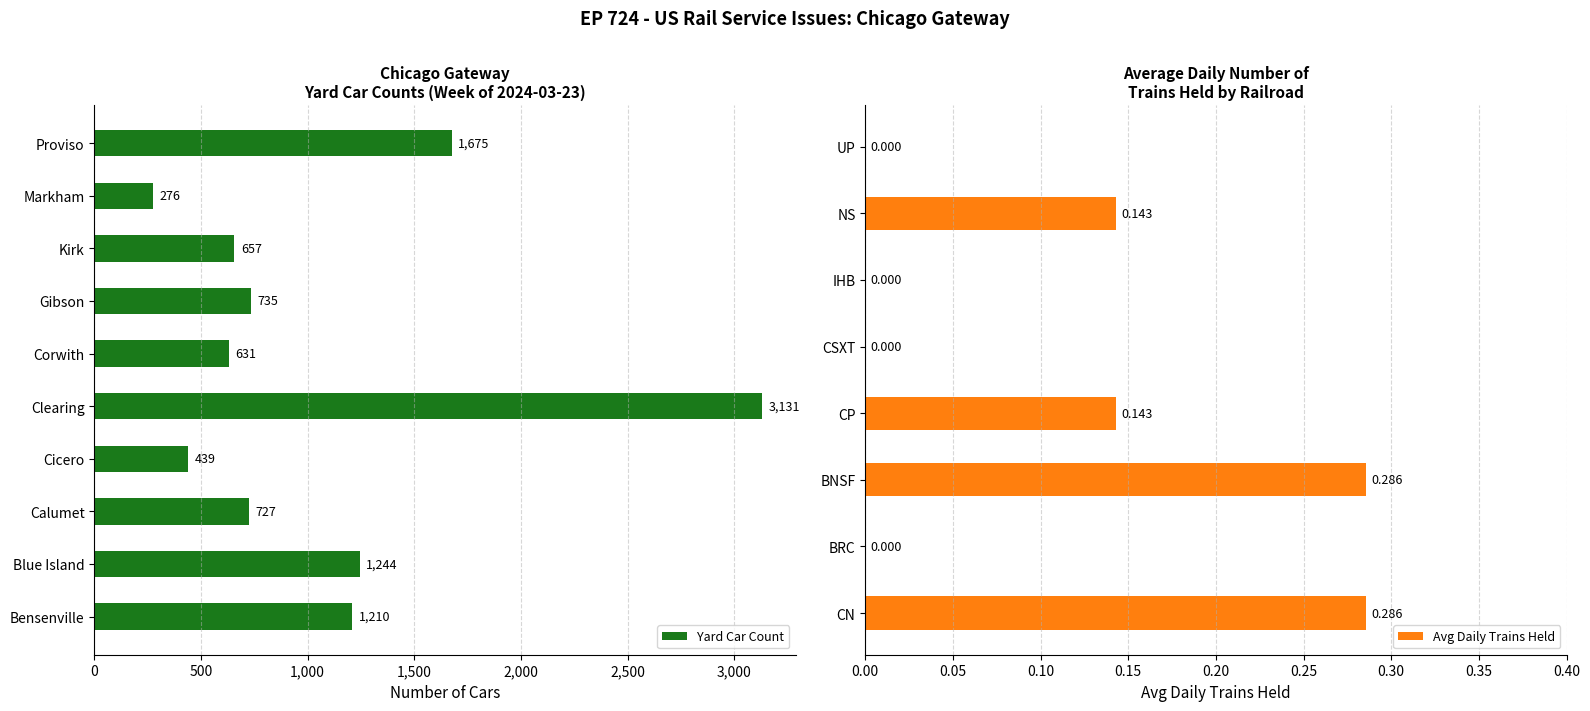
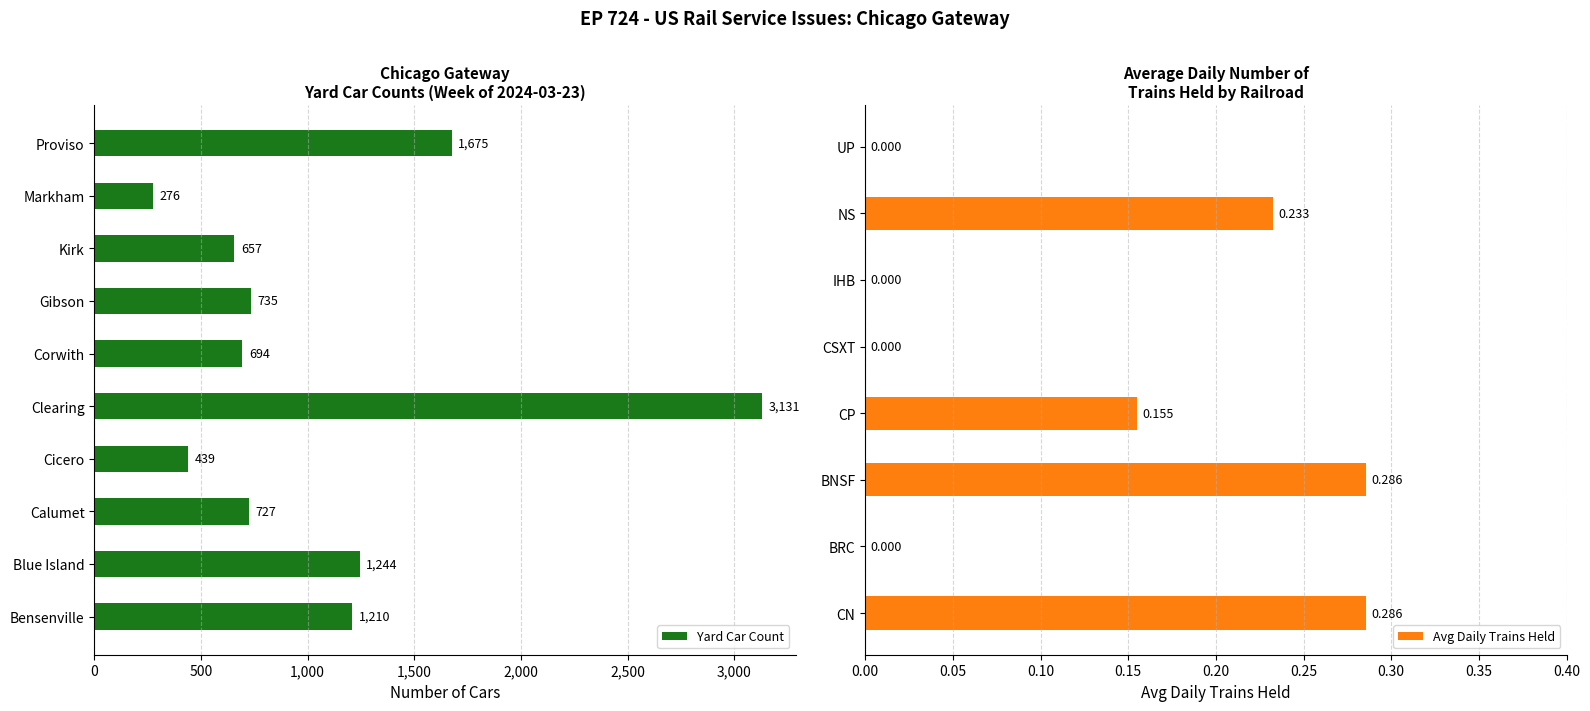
Chicago Gateway Yard Car Counts (Week of 2024-03-23), Corwith: 631 -> 694
Average Daily Number of Trains Held by Railroad, NS: 0.143 -> 0.233
Average Daily Number of Trains Held by Railroad, CP: 0.143 -> 0.155
